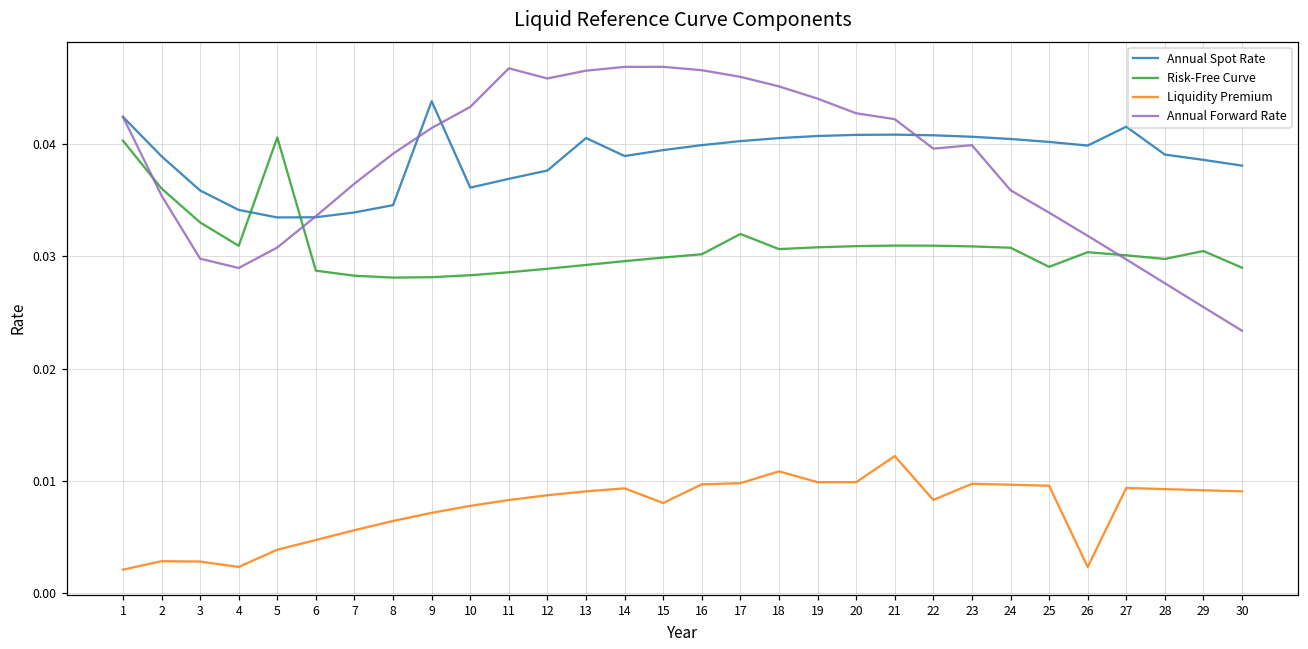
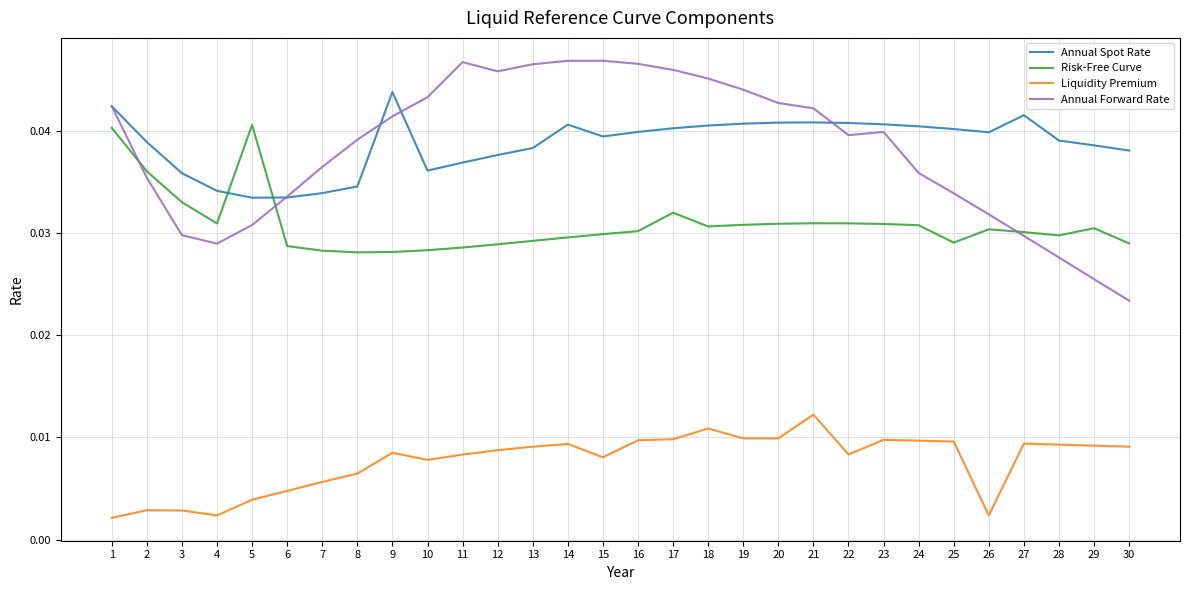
Liquidity Premium, 9: 0.0072 -> 0.0085
Annual Spot Rate, 13: 0.0405 -> 0.0383
Annual Spot Rate, 14: 0.0389 -> 0.0406
